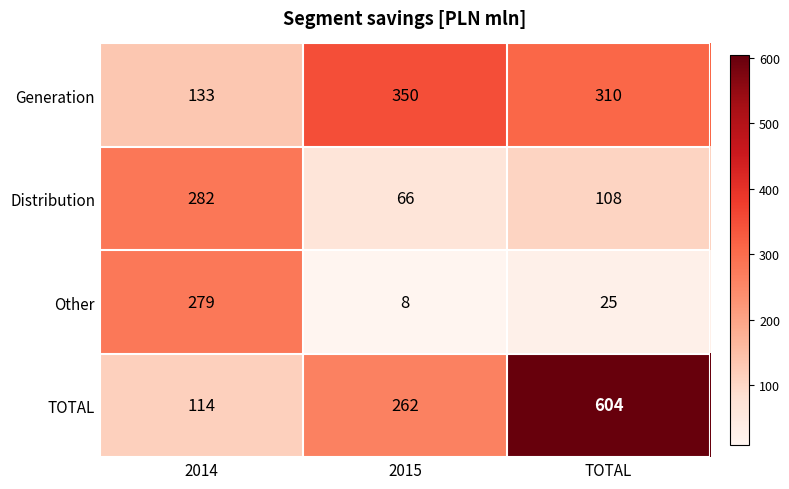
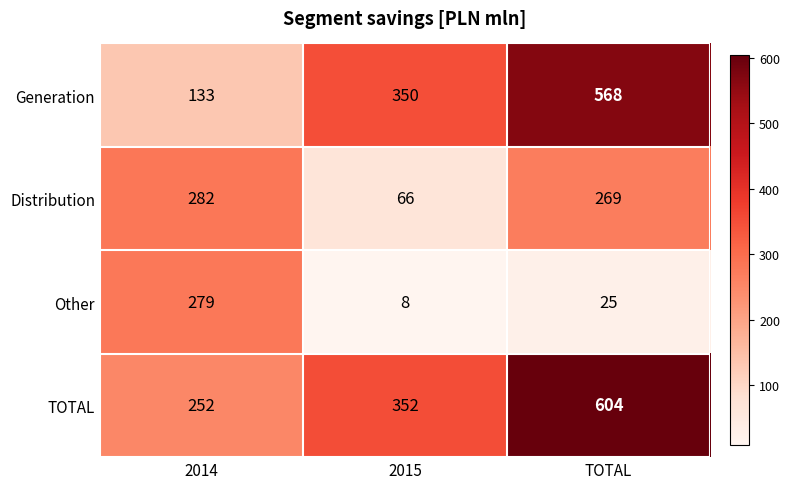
Generation, TOTAL: 310 -> 568
Distribution, TOTAL: 108 -> 269
TOTAL, 2014: 114 -> 252
TOTAL, 2015: 262 -> 352
